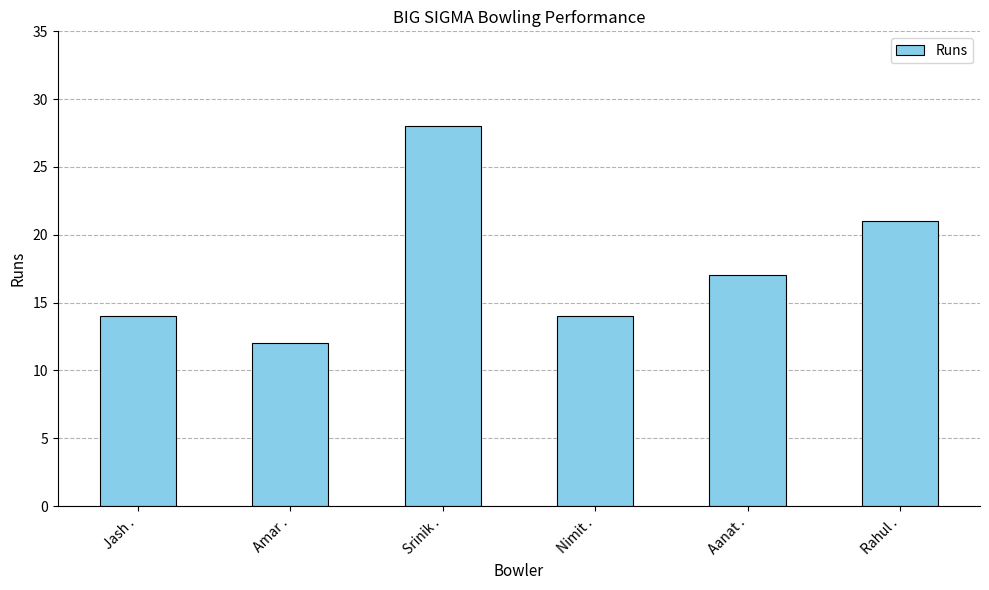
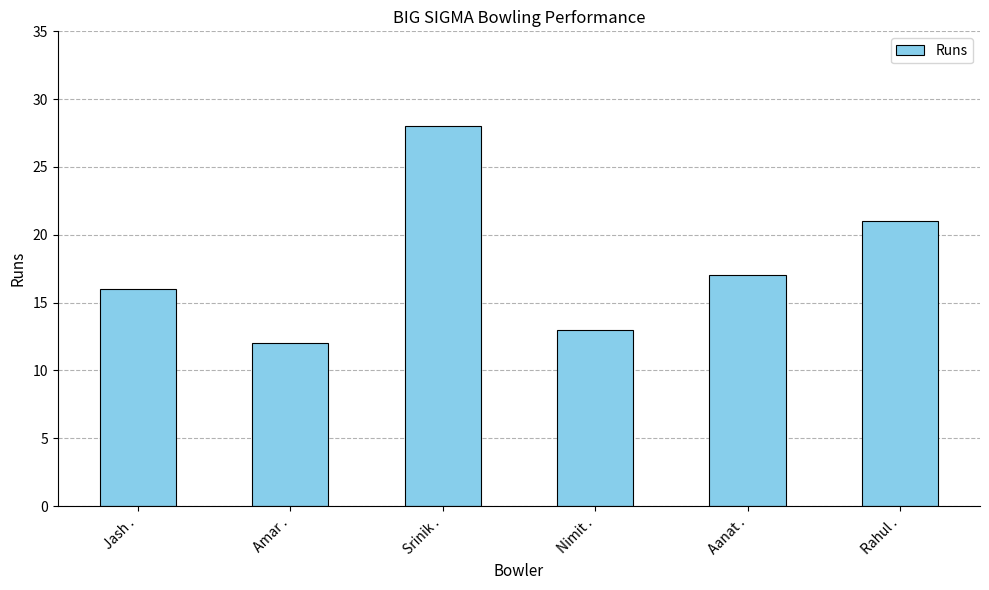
Jash .: 14 -> 16
Nimit .: 14 -> 13
